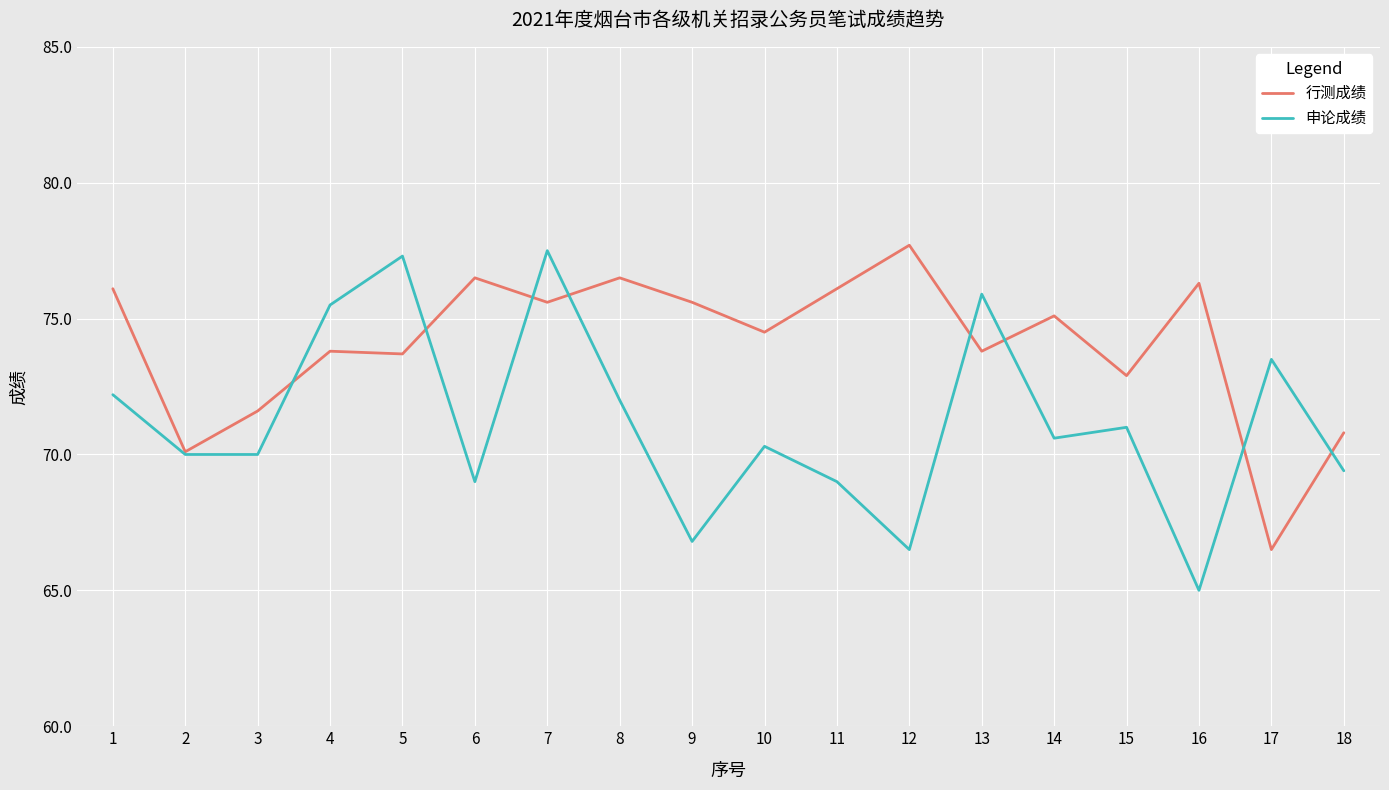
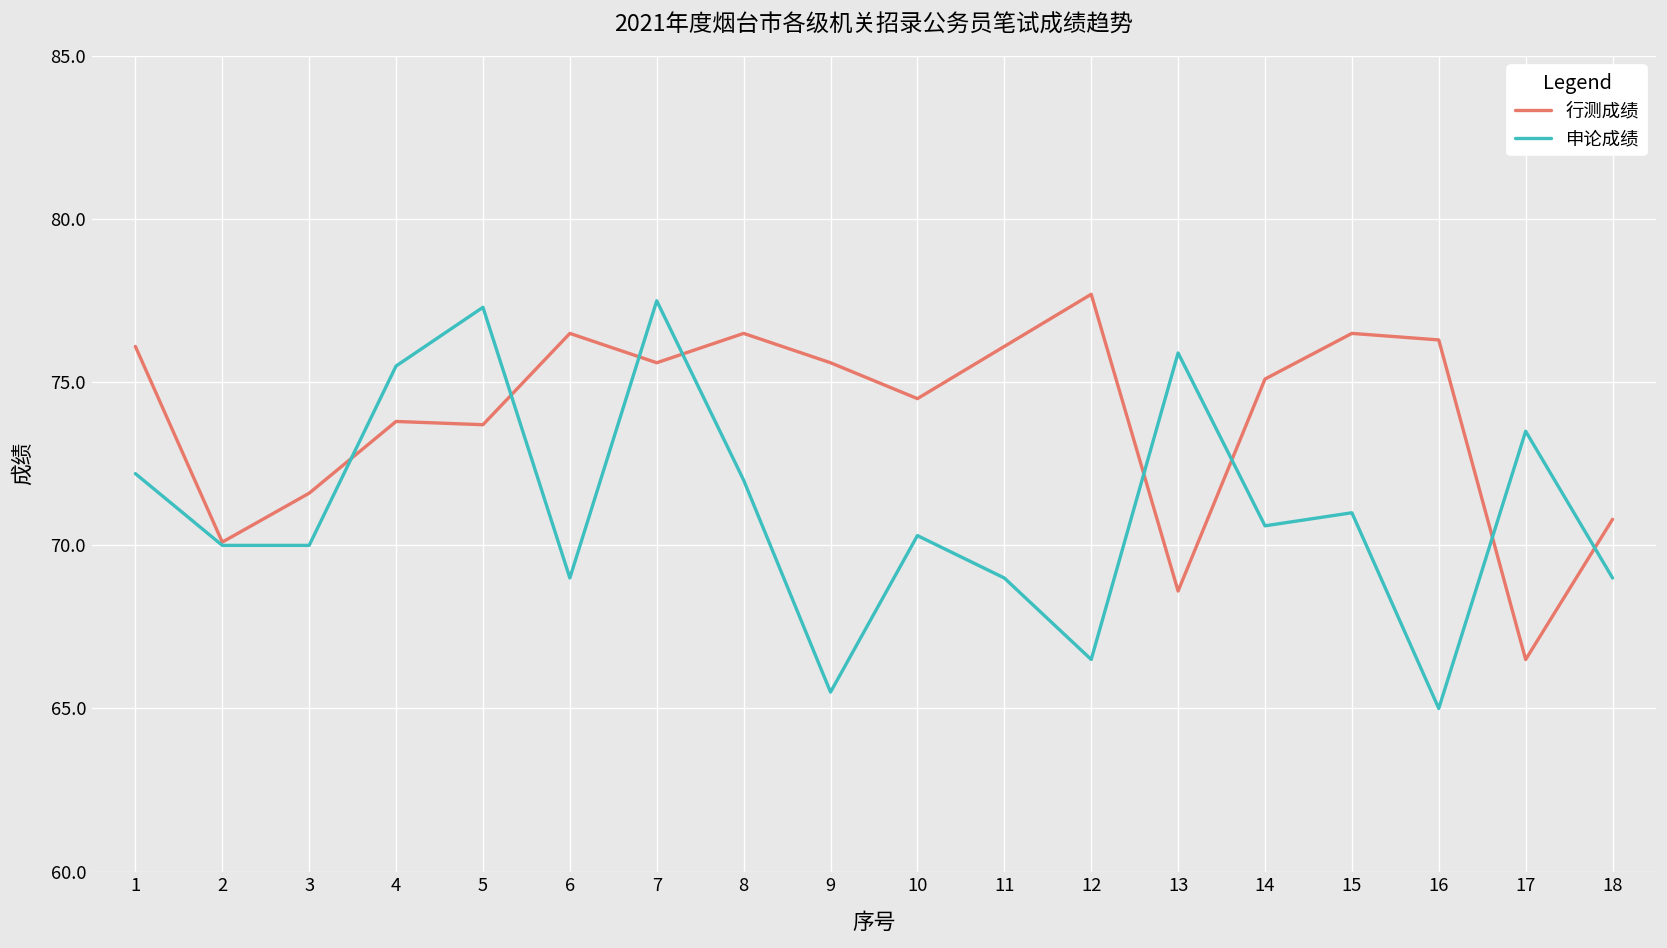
申论成绩, 9: 66.8 -> 65.5
行测成绩, 13: 73.8 -> 68.6
行测成绩, 15: 72.9 -> 76.5
申论成绩, 18: 69.4 -> 69.0
